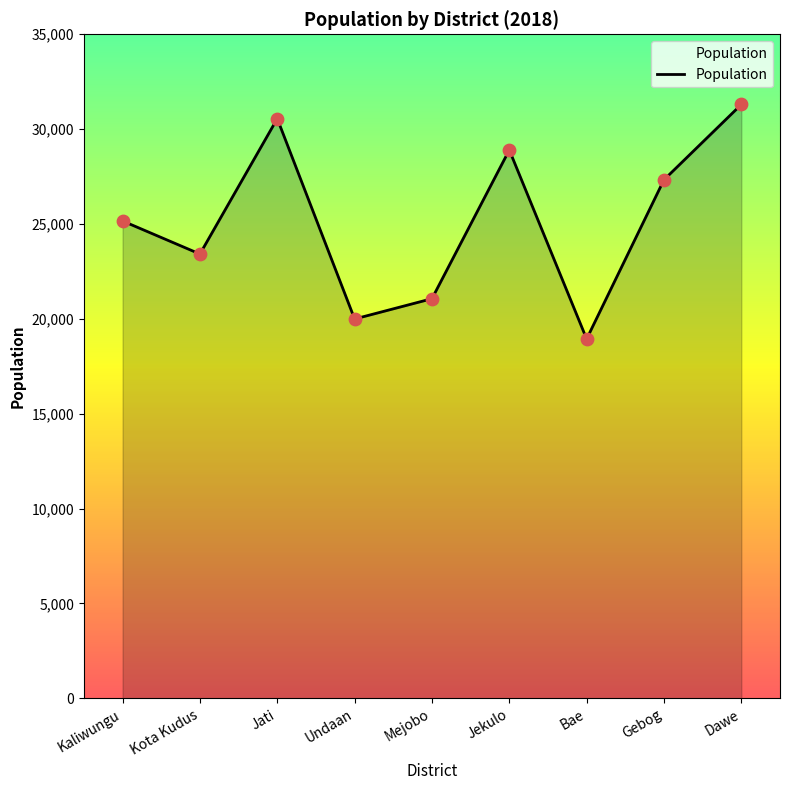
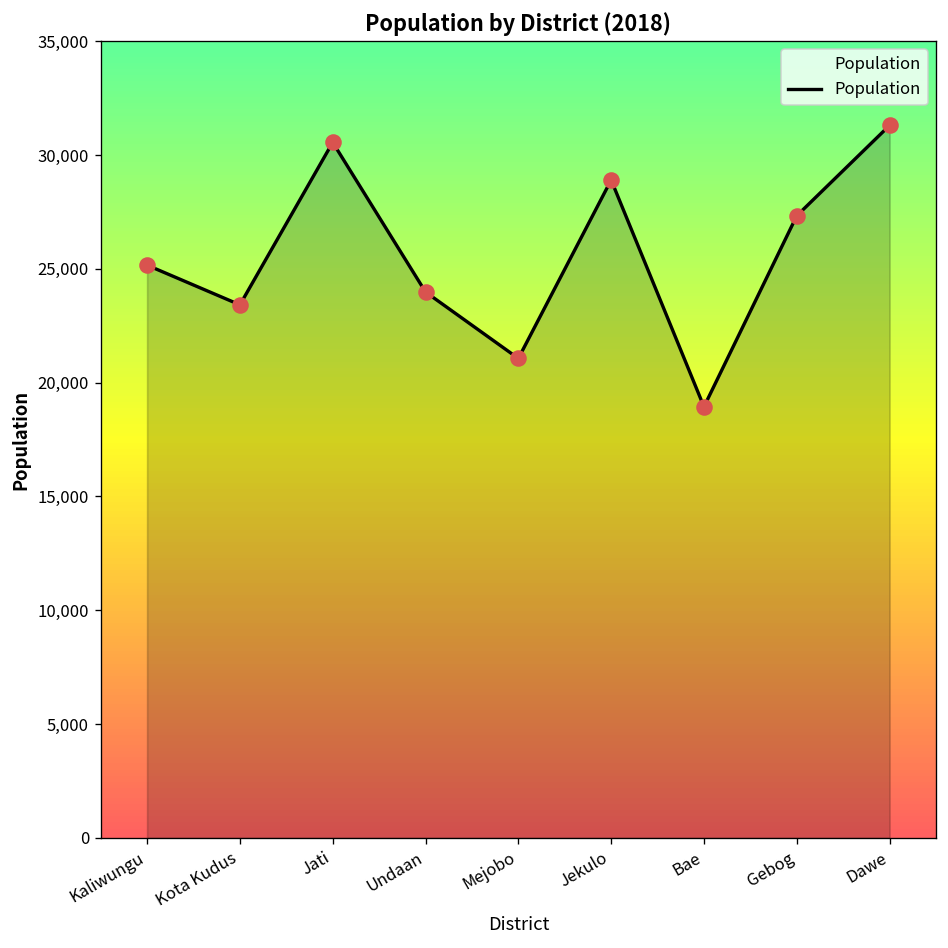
Undaan: 20,000 -> 24,000
